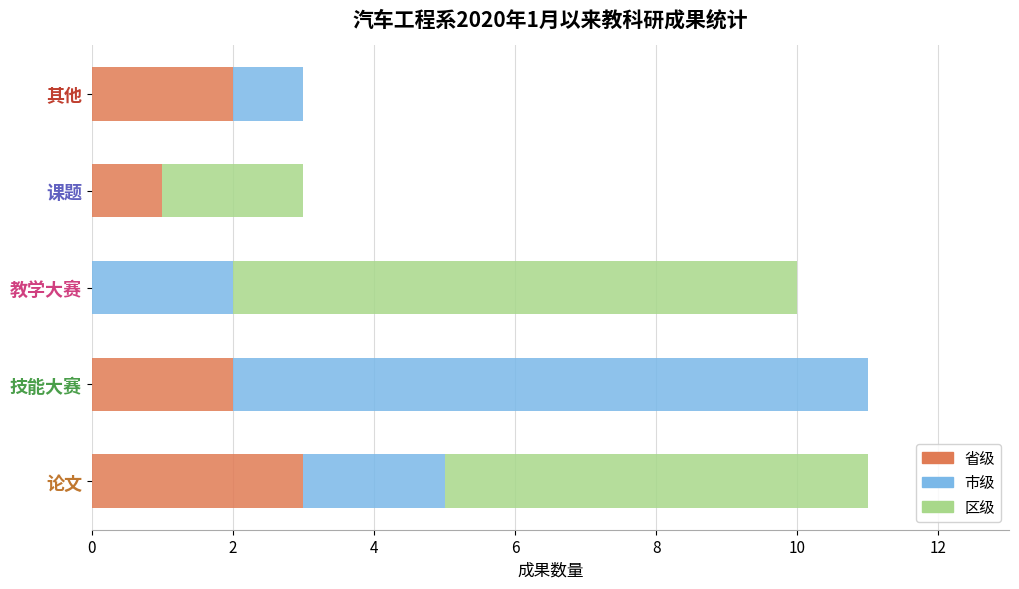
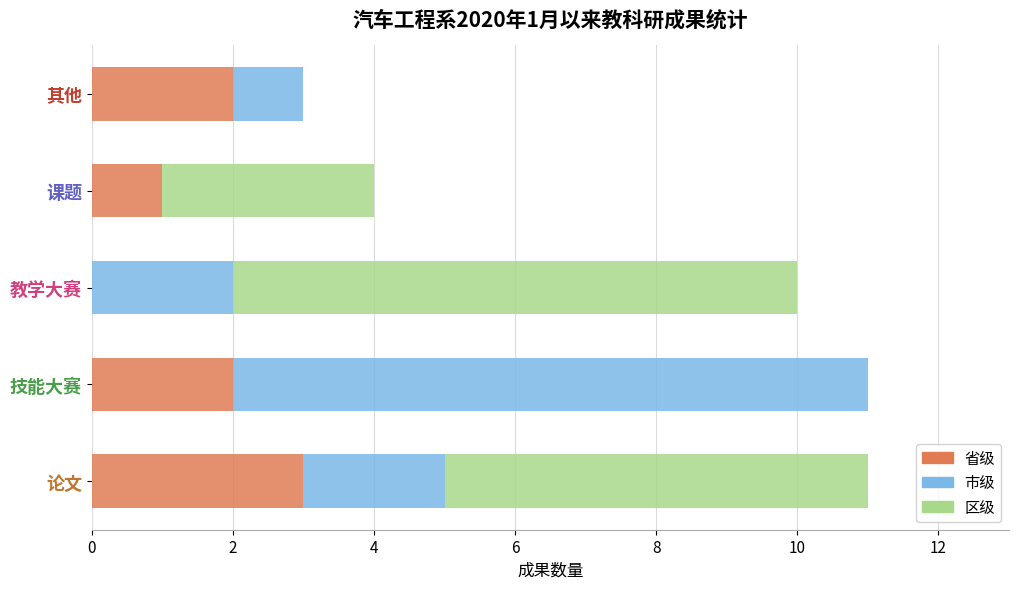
区级, 课题: 2 -> 3
